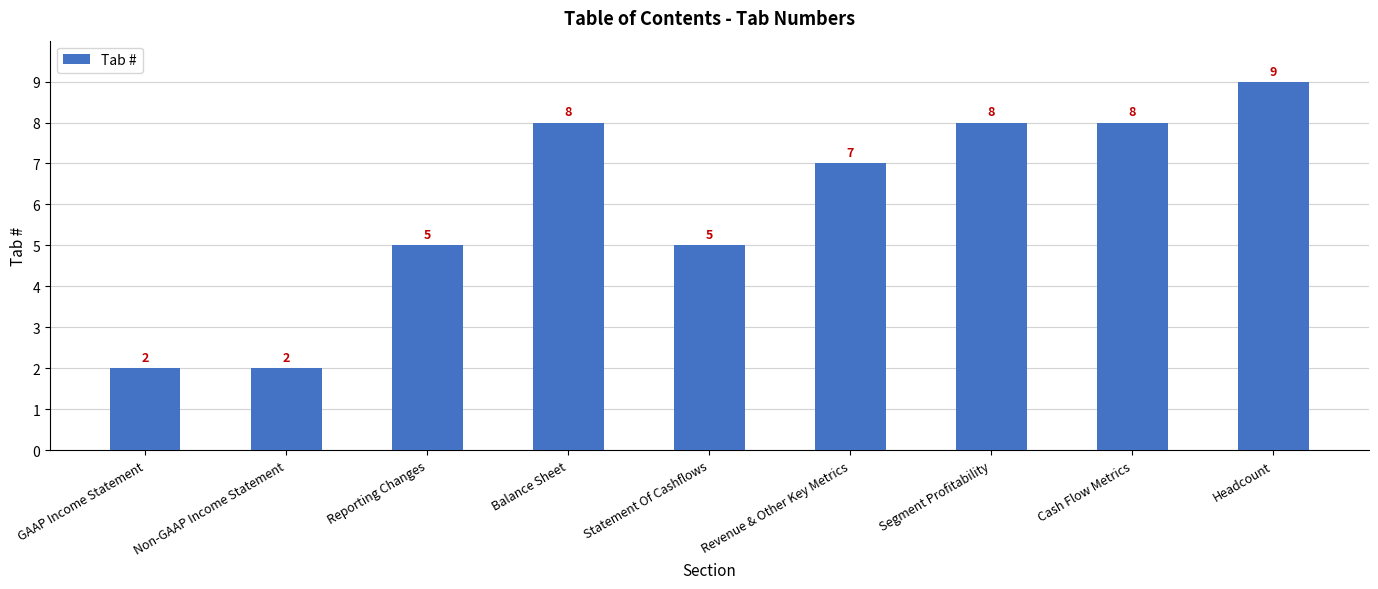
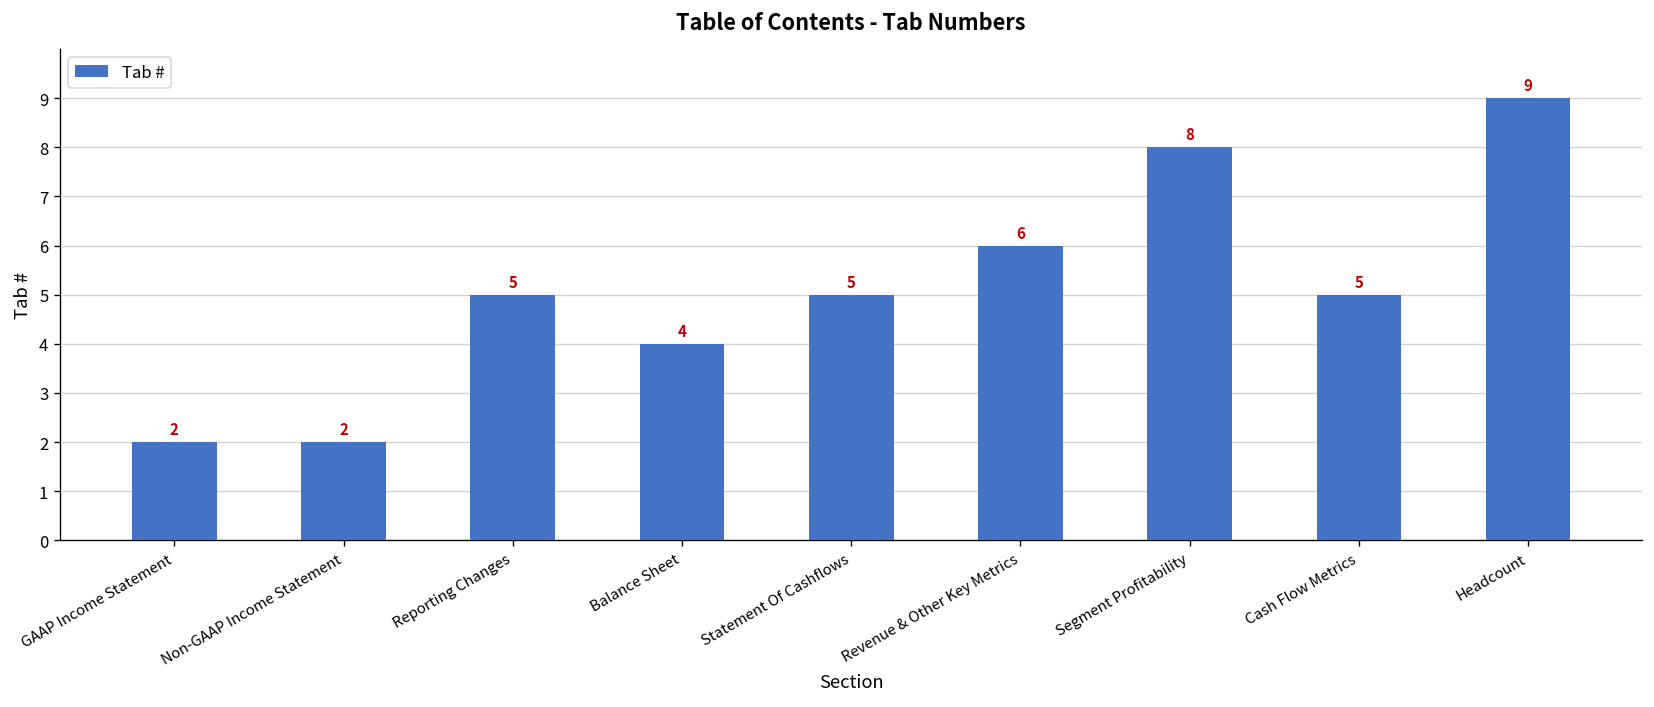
Balance Sheet: 8 -> 4
Revenue & Other Key Metrics: 7 -> 6
Cash Flow Metrics: 8 -> 5
